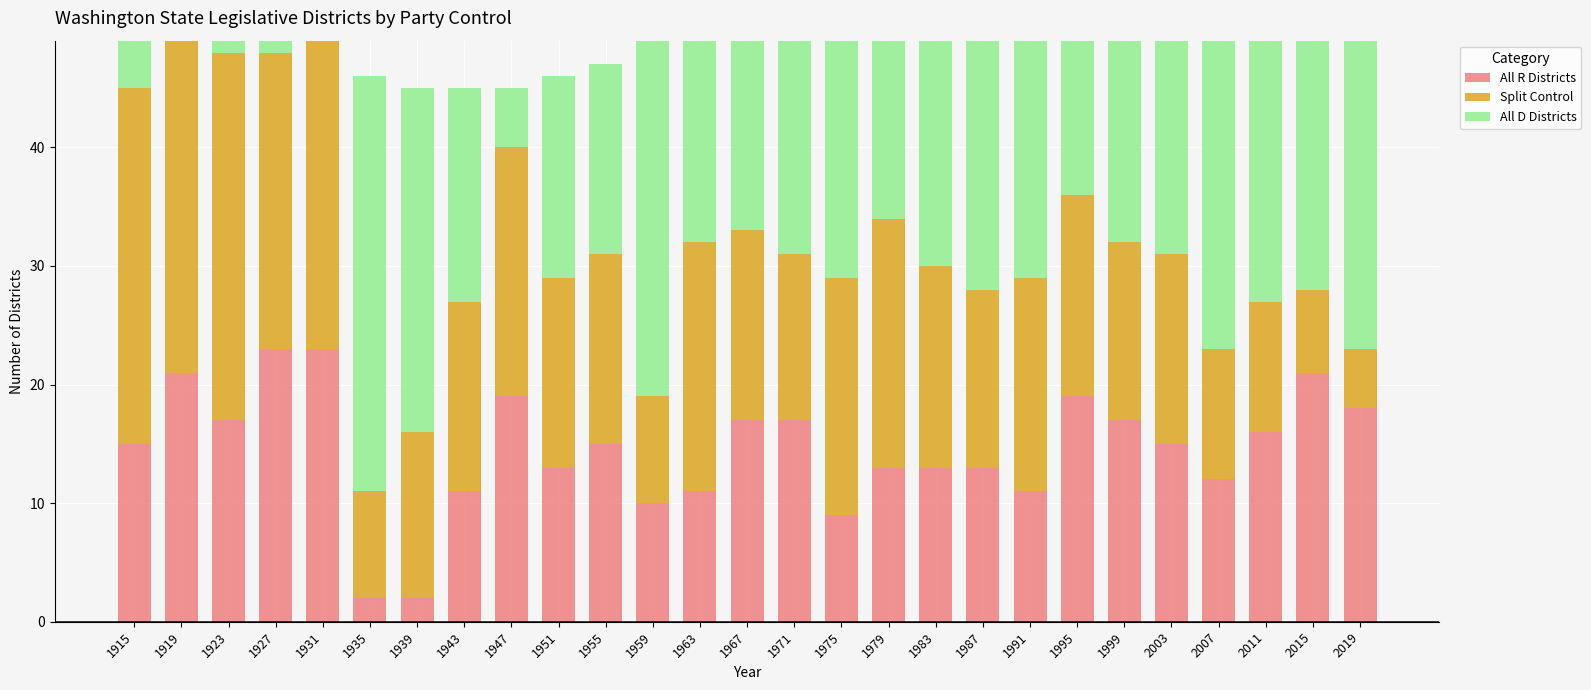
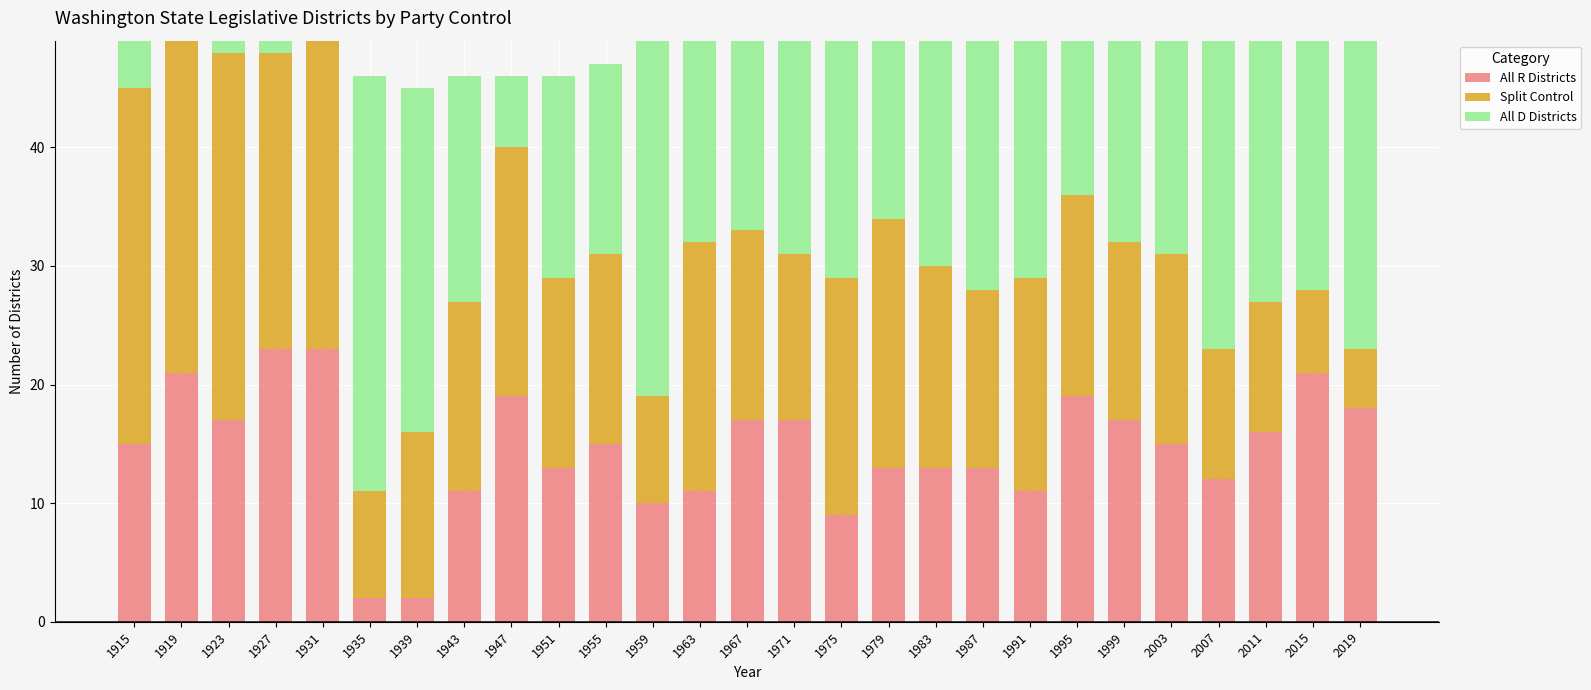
All D Districts, 1943: 18 -> 19
All D Districts, 1947: 5 -> 6
